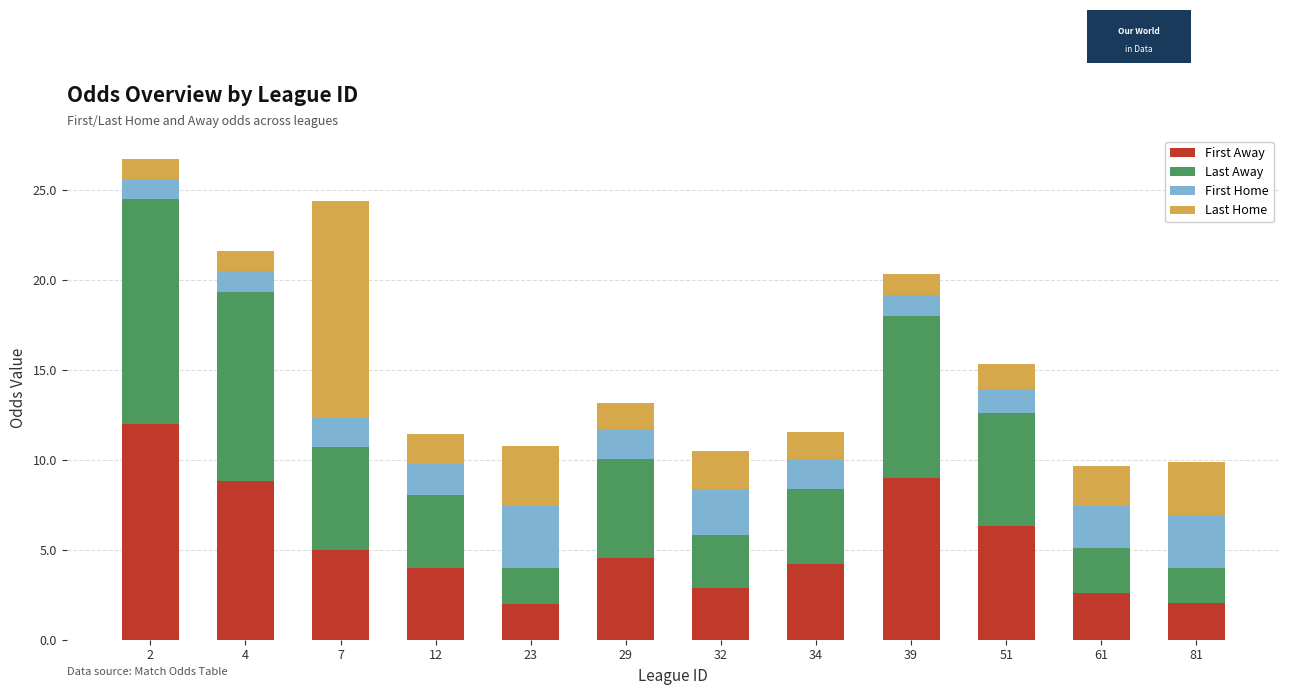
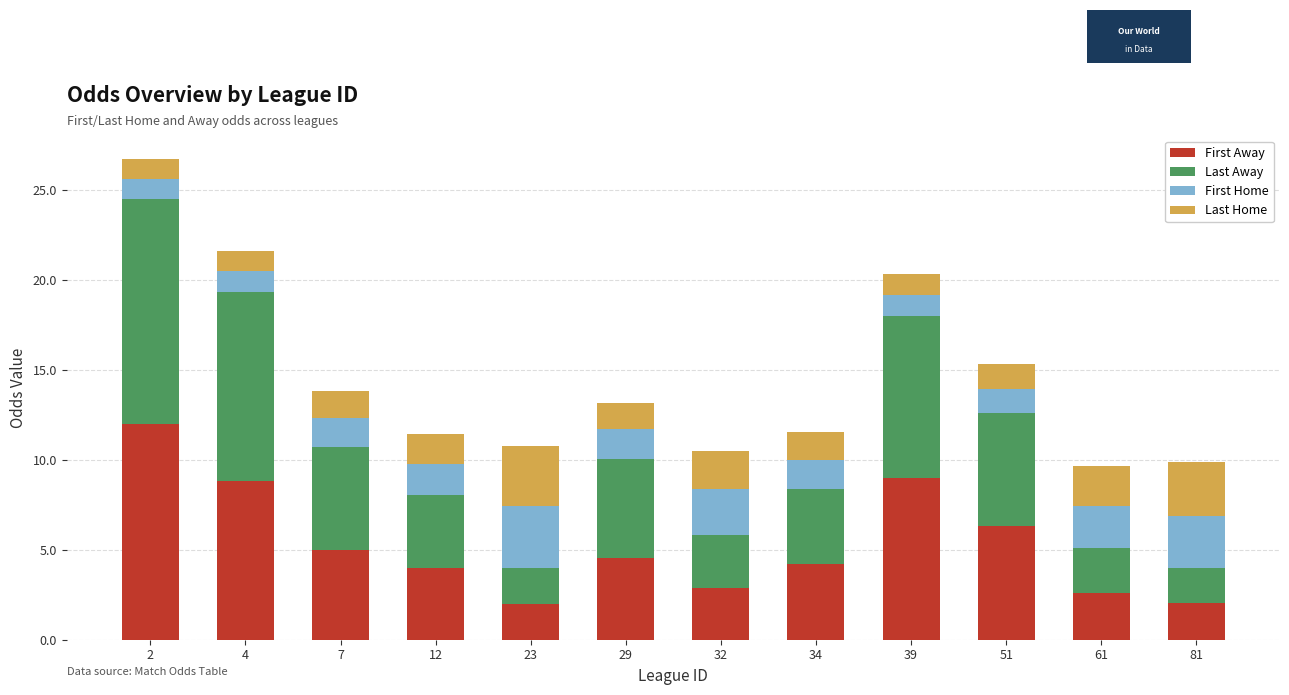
Last Home, 7: 12.1 -> 1.5
